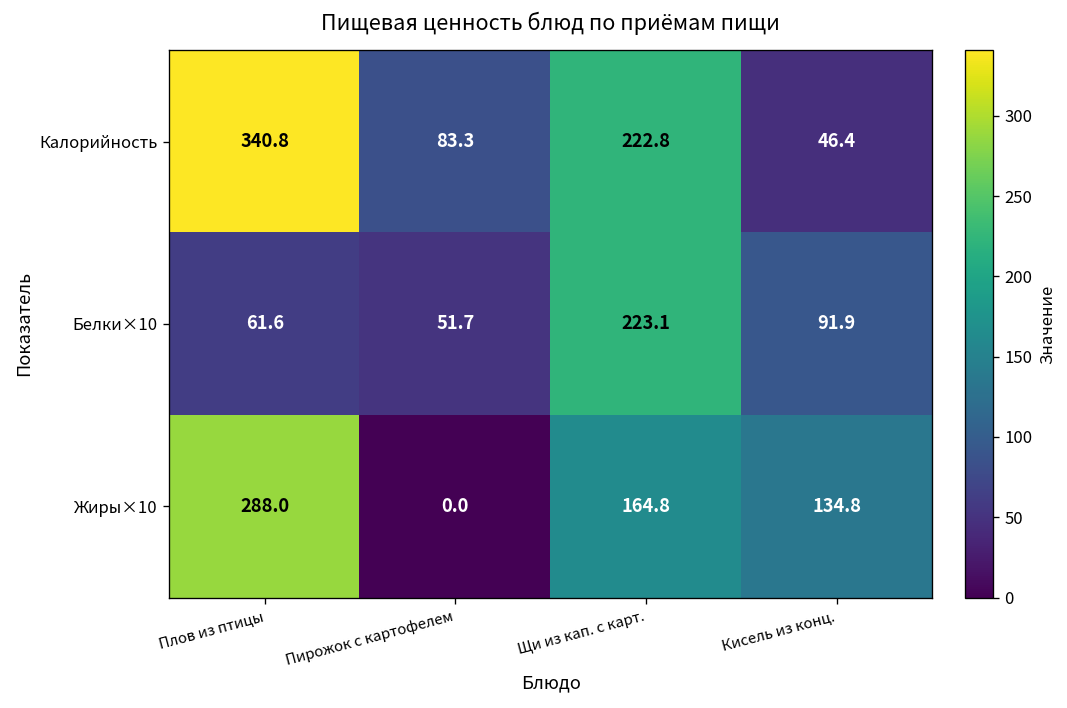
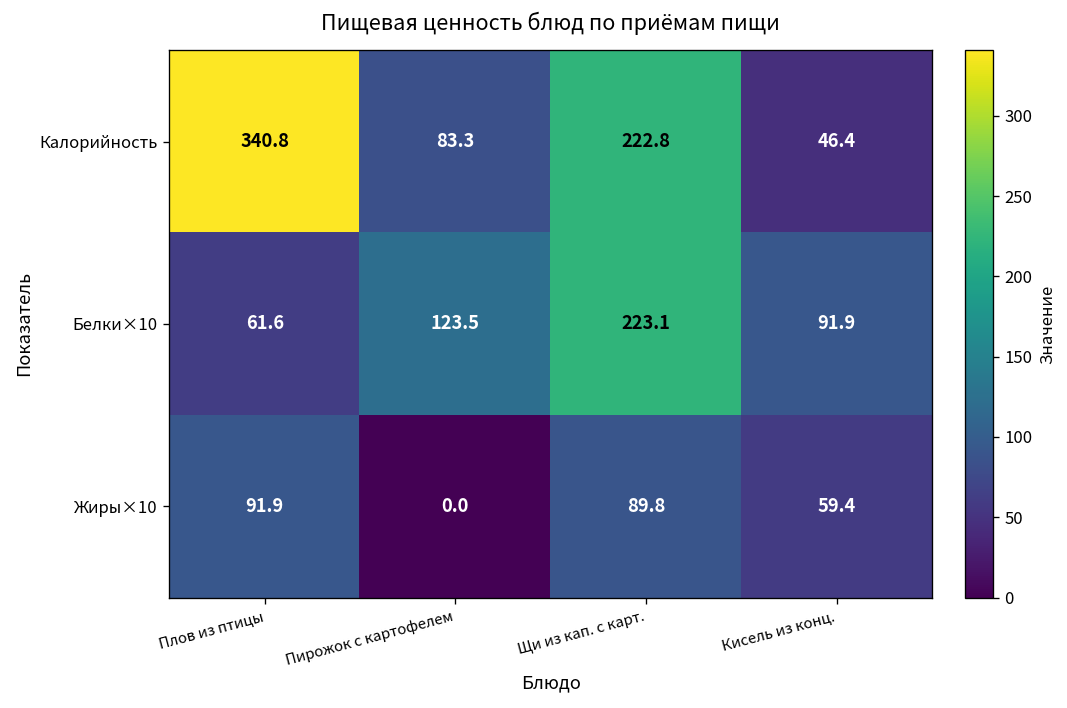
Белки×10, Пирожок с картофелем: 51.7 -> 123.5
Жиры×10, Плов из птицы: 288.0 -> 91.9
Жиры×10, Щи из кап. с карт.: 164.8 -> 89.8
Жиры×10, Кисель из конц.: 134.8 -> 59.4
